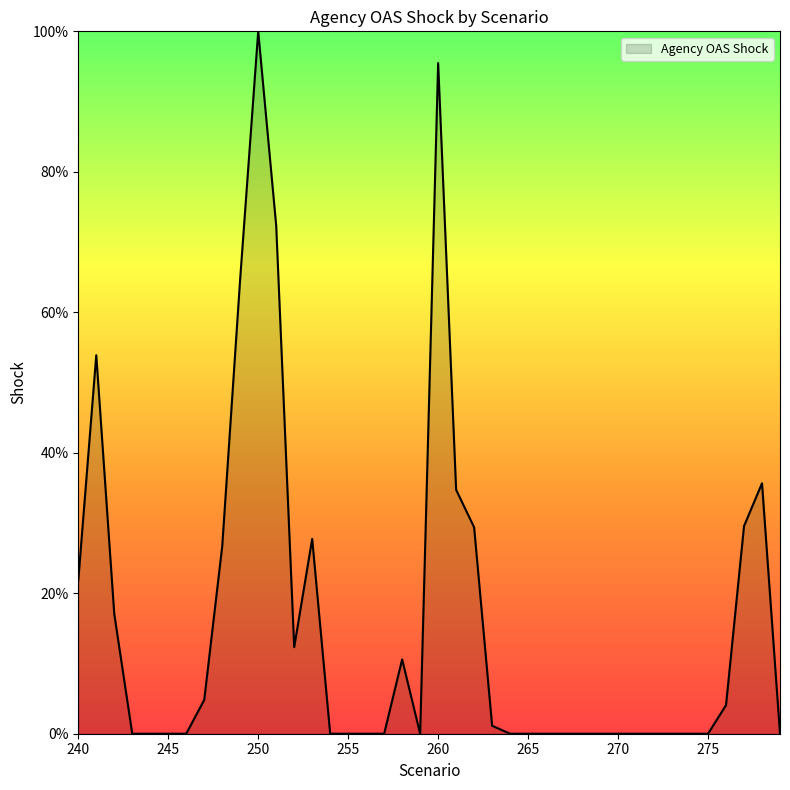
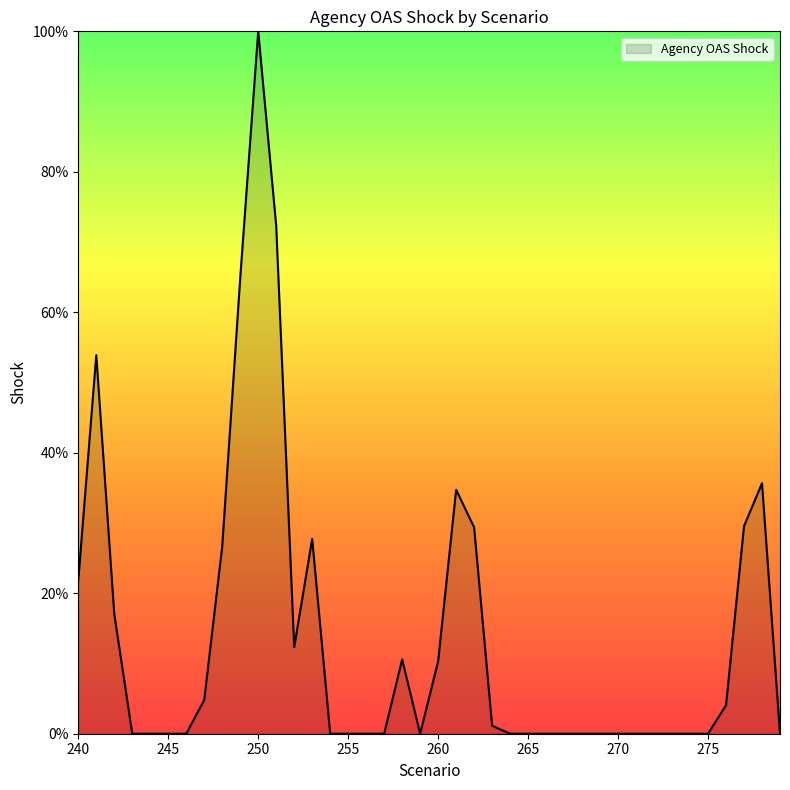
260: 95% -> 10%
